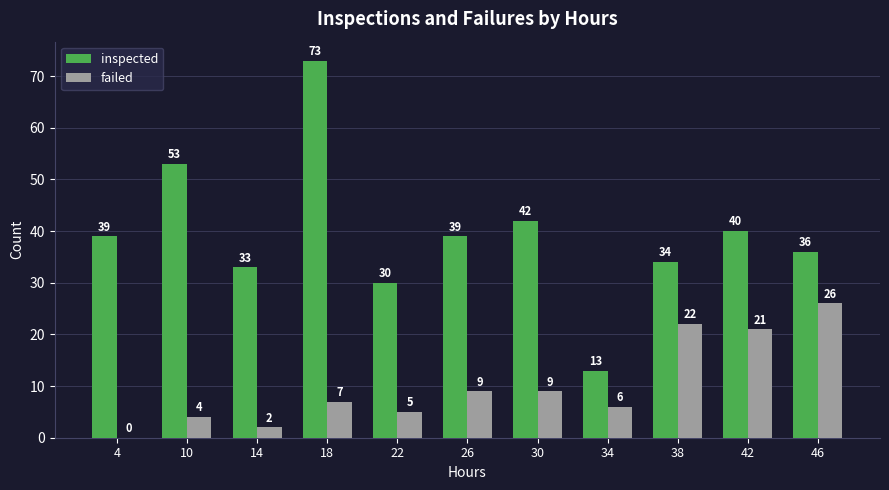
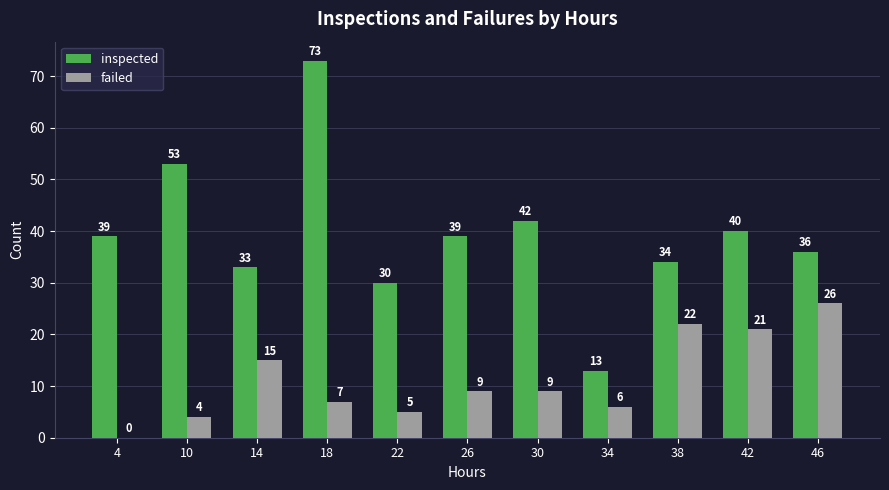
failed, 14: 2 -> 15
